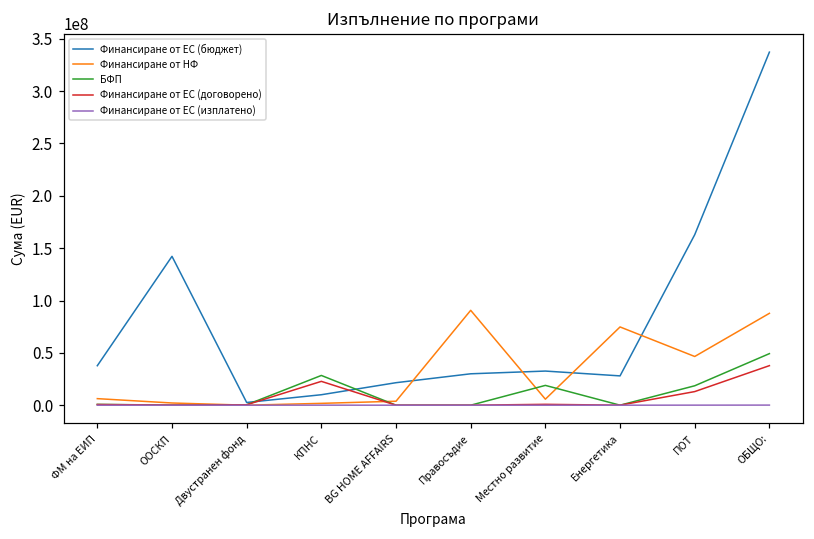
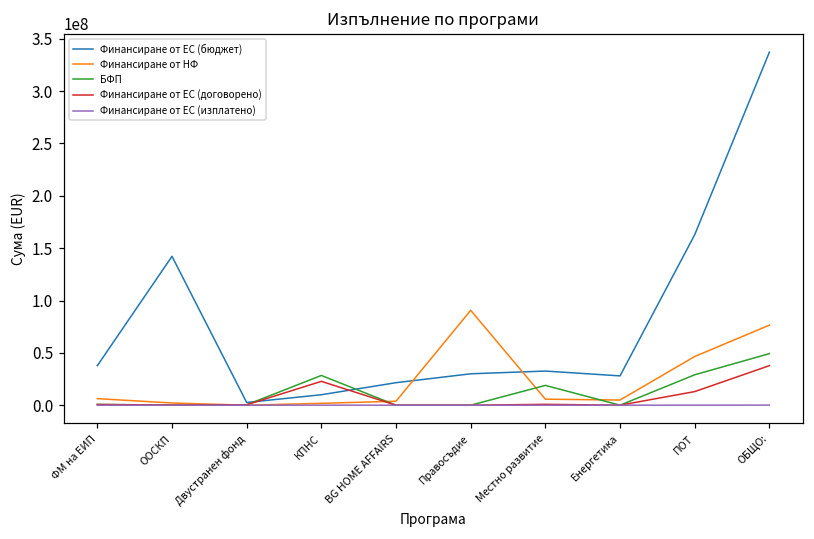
Финансиране от НФ, Енергетика: 70000000 -> 0
БФП, ПОТ: 20000000 -> 30000000
Финансиране от НФ, ОБЩО:: 90000000 -> 80000000
